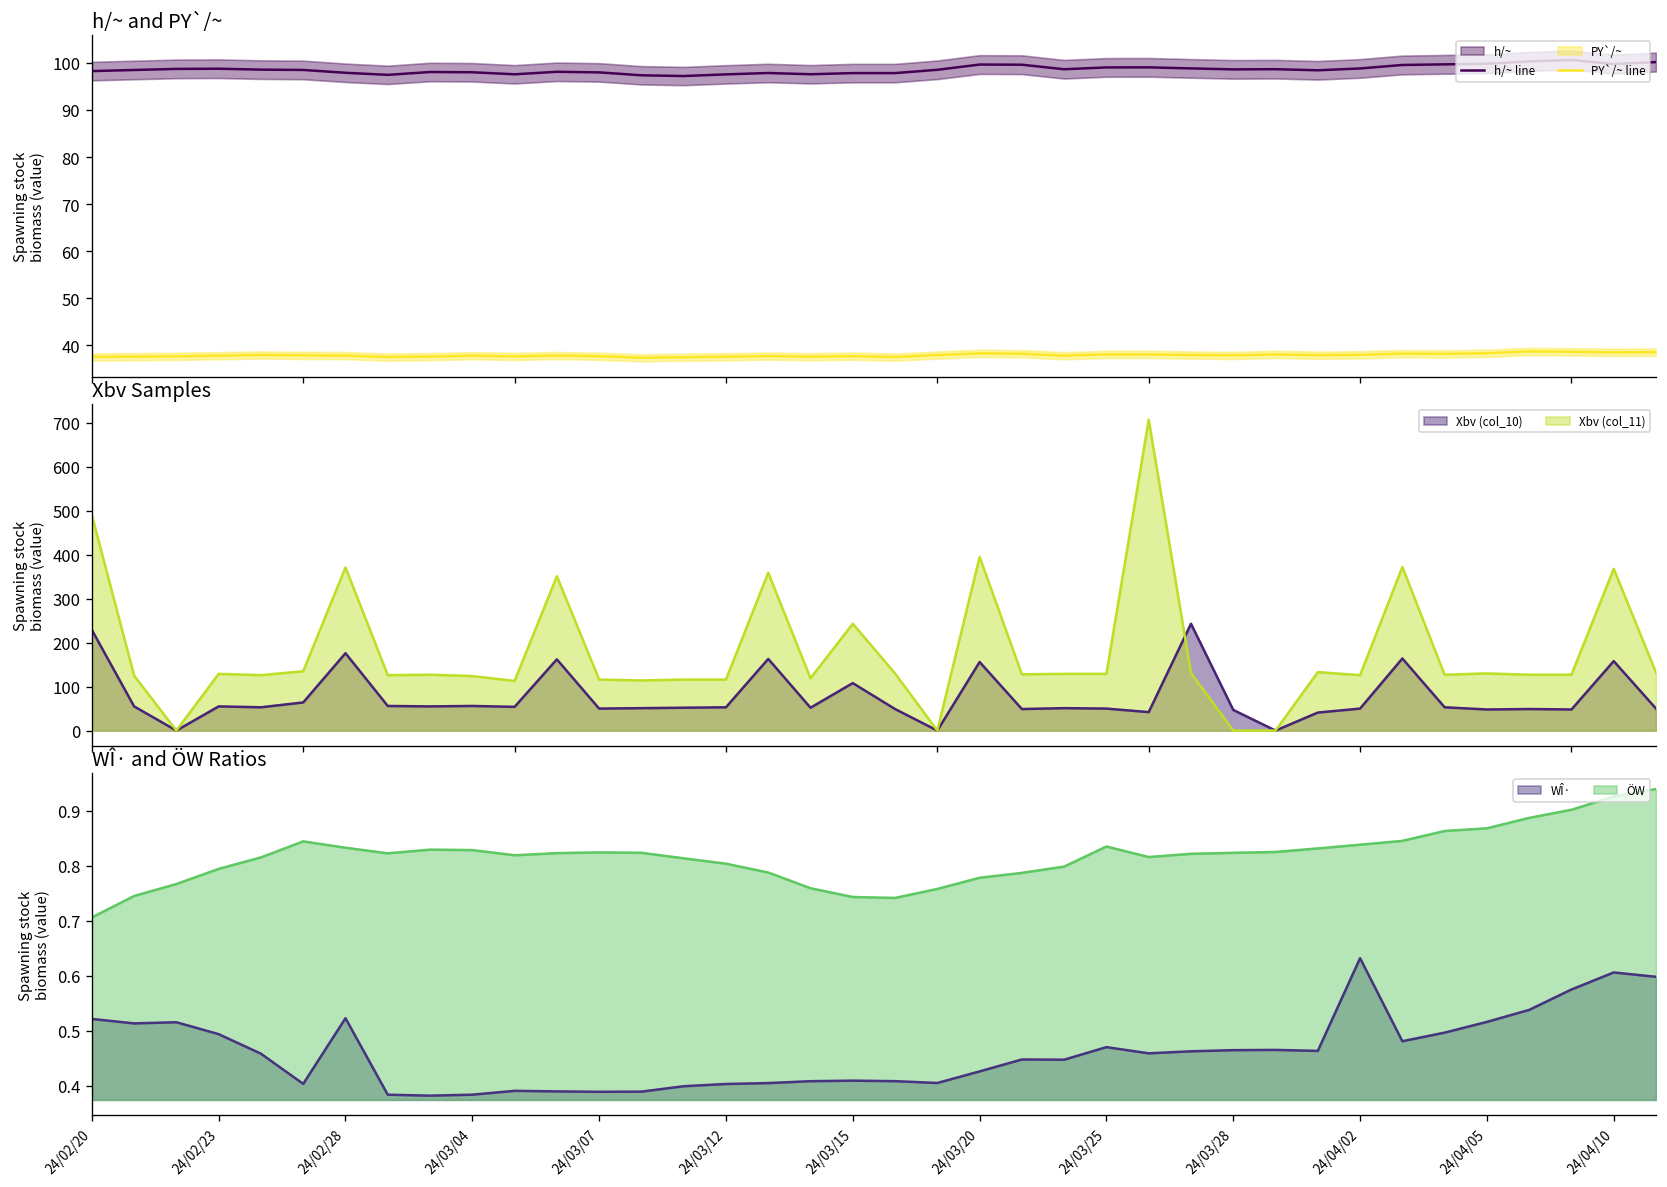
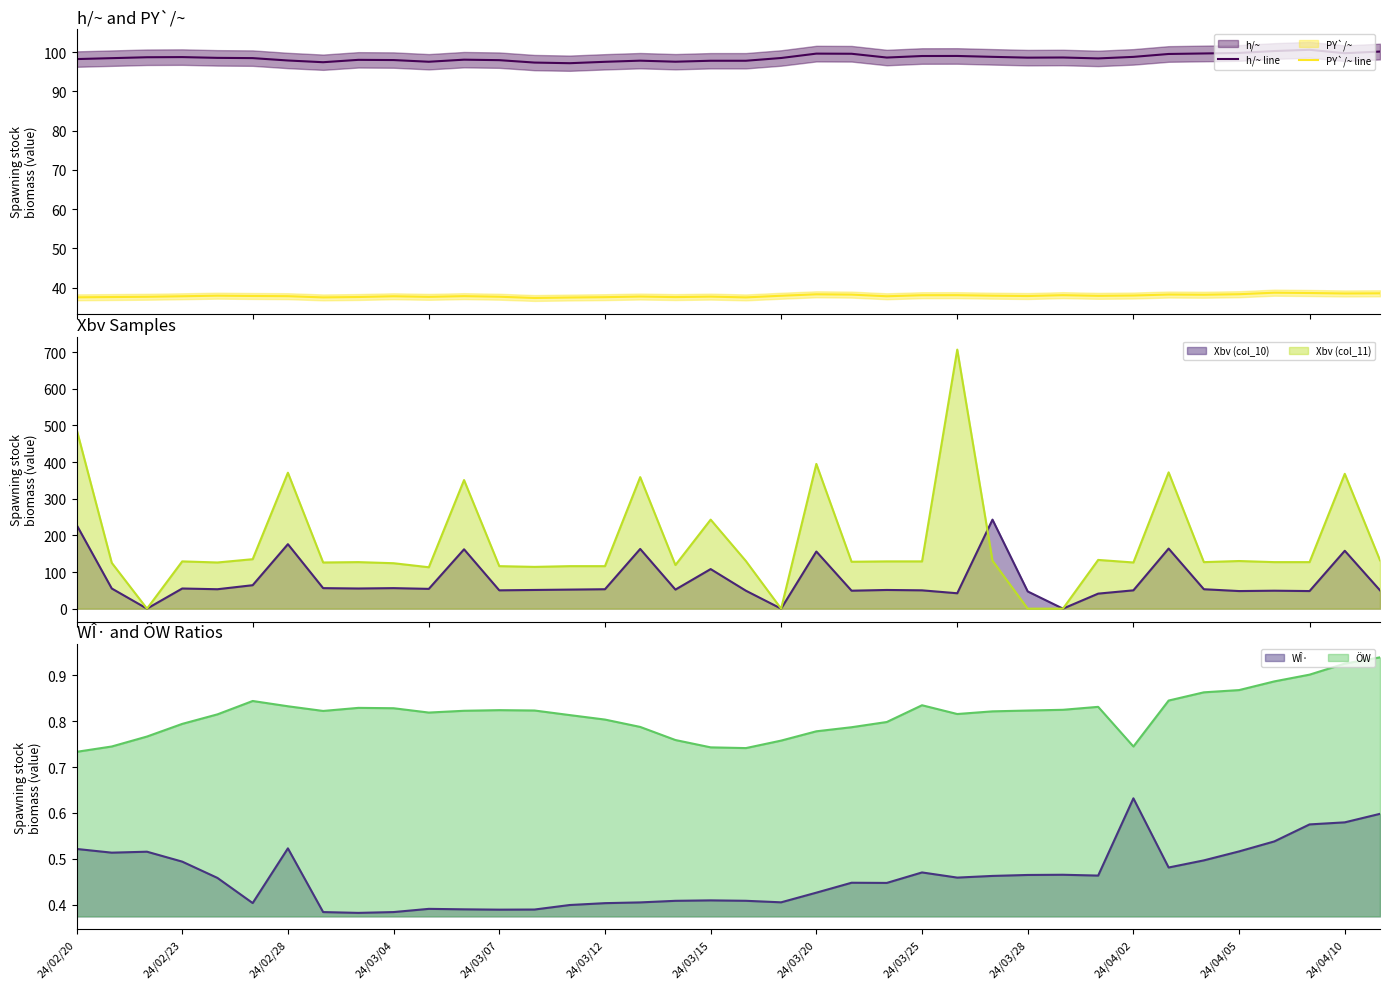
WÎ· and ÖW Ratios, ÖW, 24/02/20: 0.71 -> 0.73
WÎ· and ÖW Ratios, ÖW, 24/04/02: 0.84 -> 0.74
WÎ· and ÖW Ratios, WÎ·, 24/04/10: 0.61 -> 0.58
